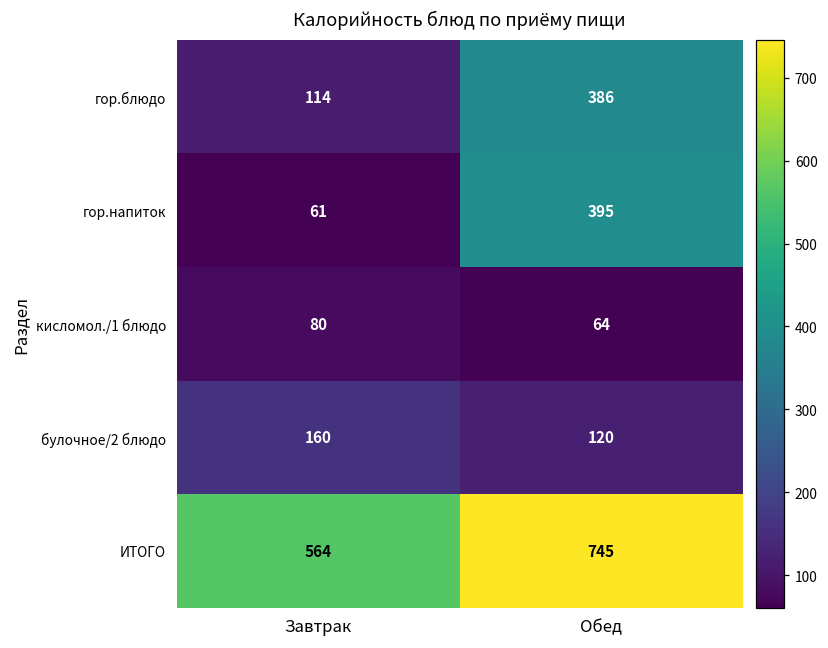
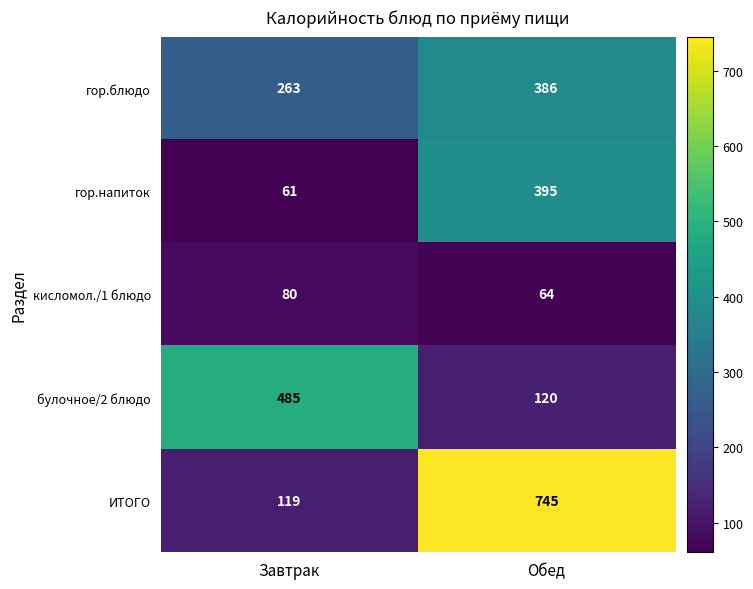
гор.блюдо, Завтрак: 114 -> 263
булочное/2 блюдо, Завтрак: 160 -> 485
ИТОГО, Завтрак: 564 -> 119
